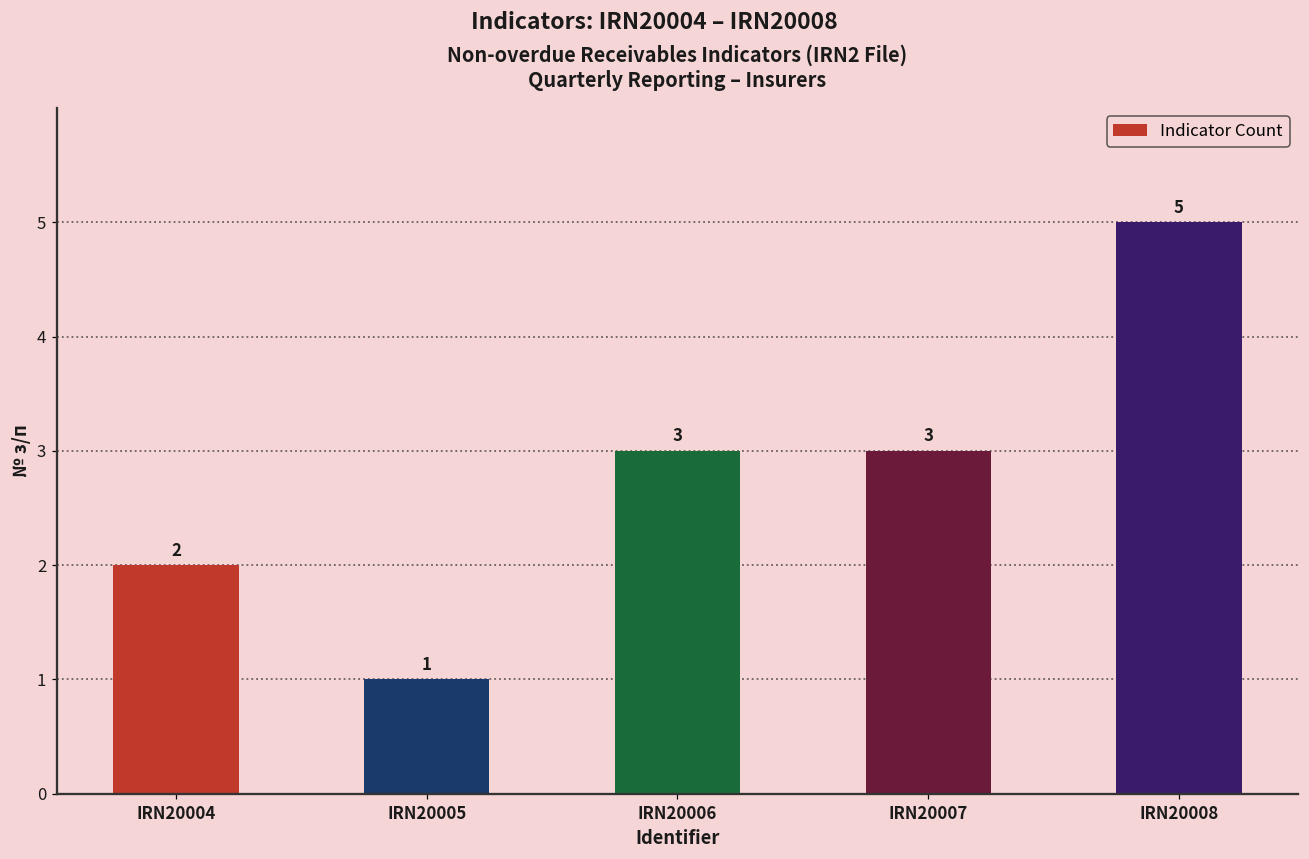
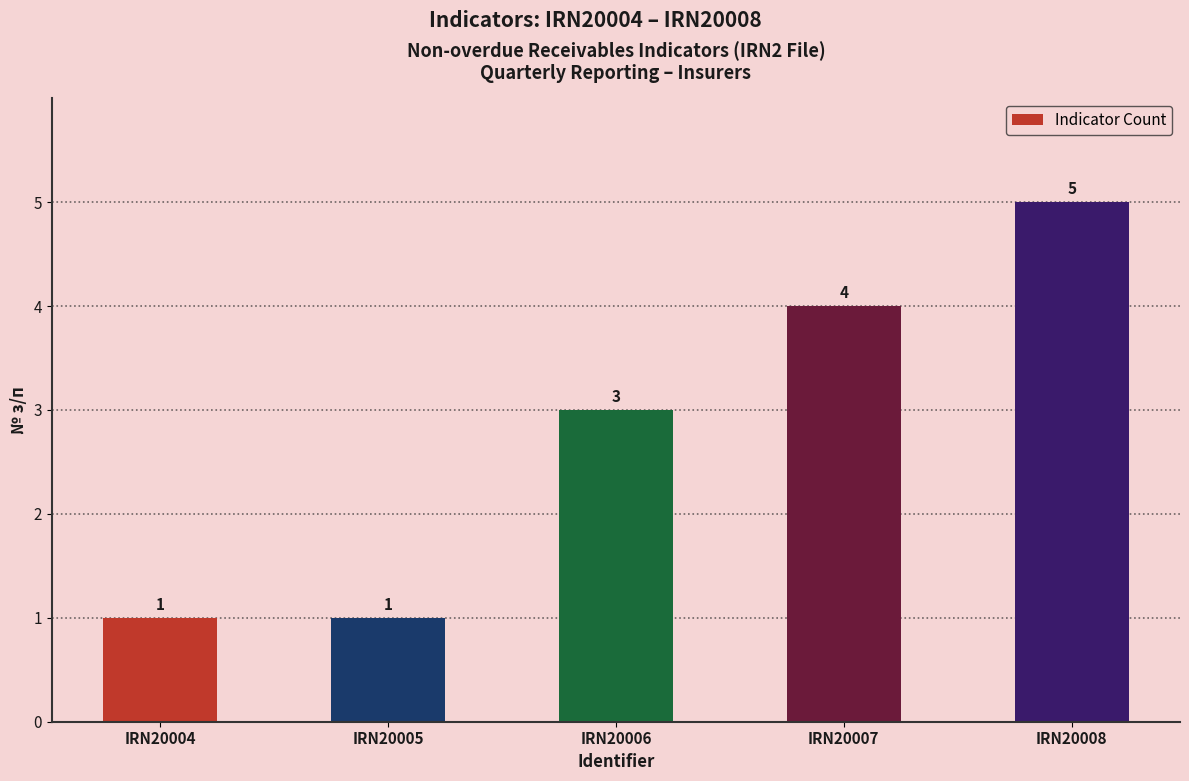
IRN20004: 2 -> 1
IRN20007: 3 -> 4
